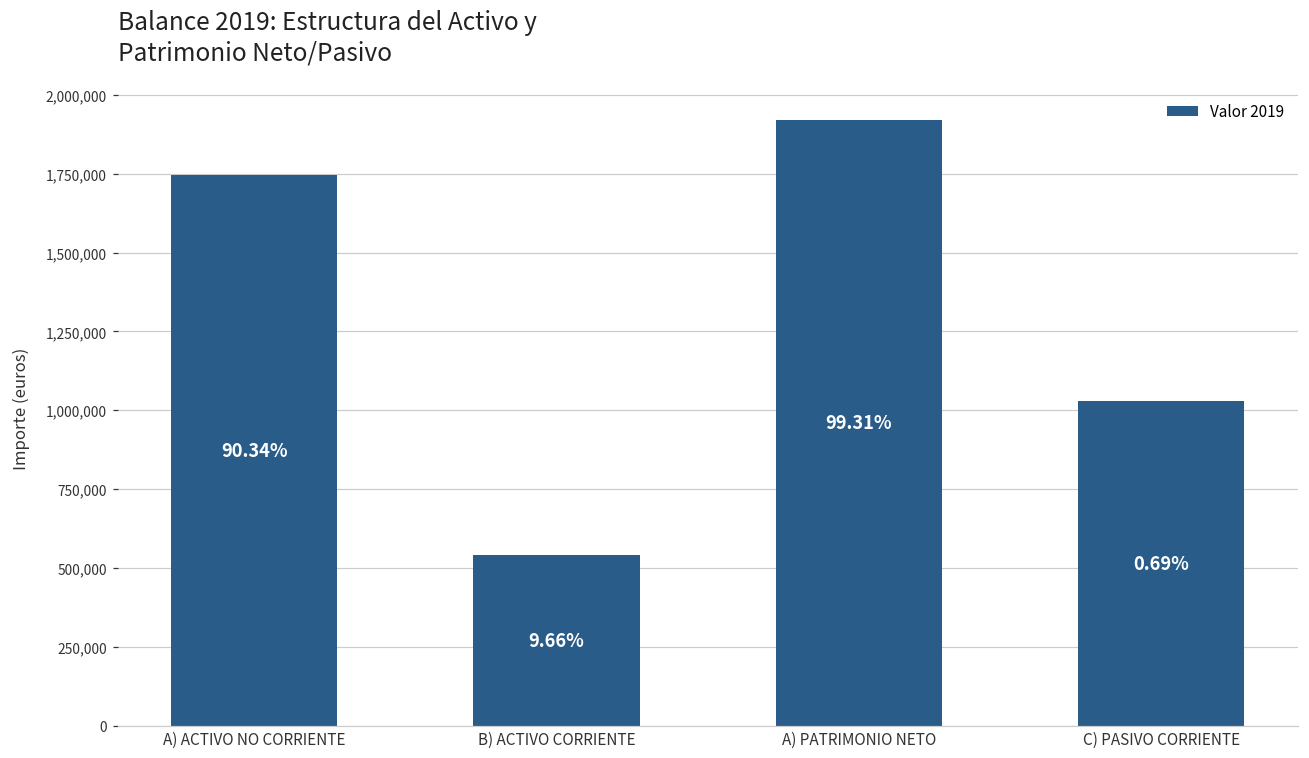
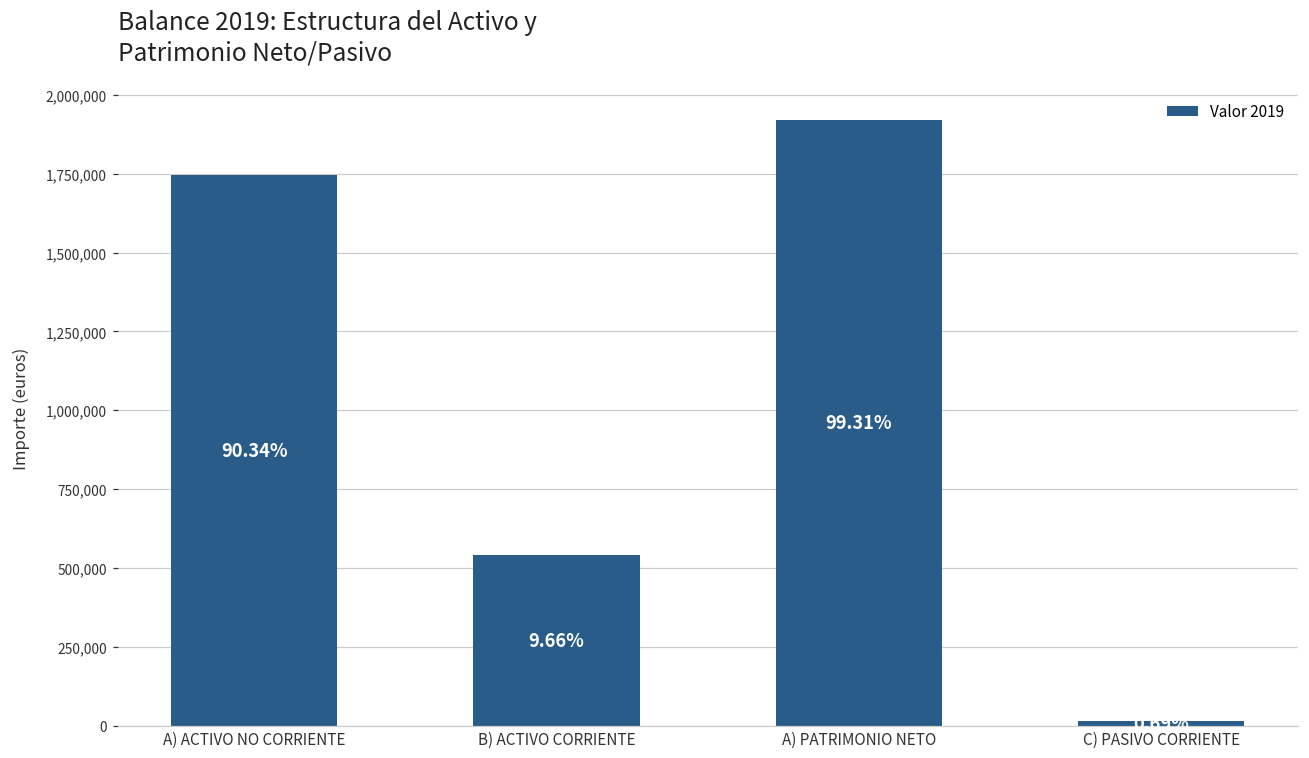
C) PASIVO CORRIENTE: 1,030,000 -> 10,000
